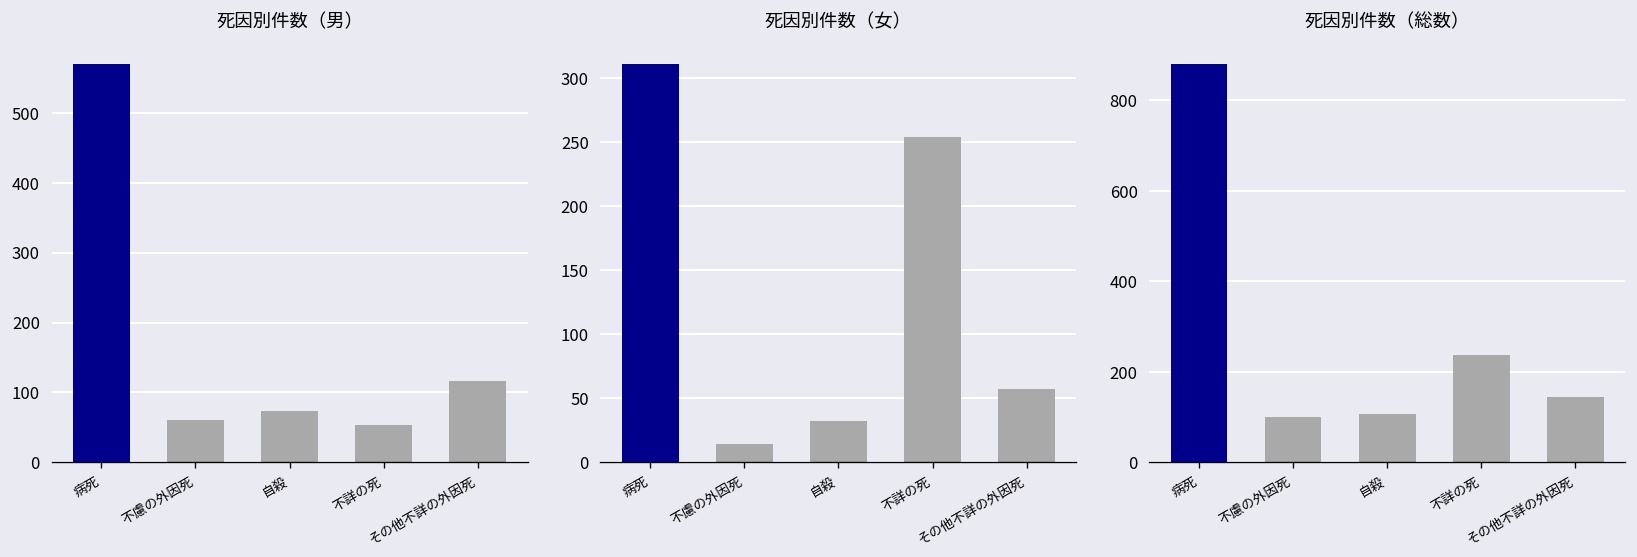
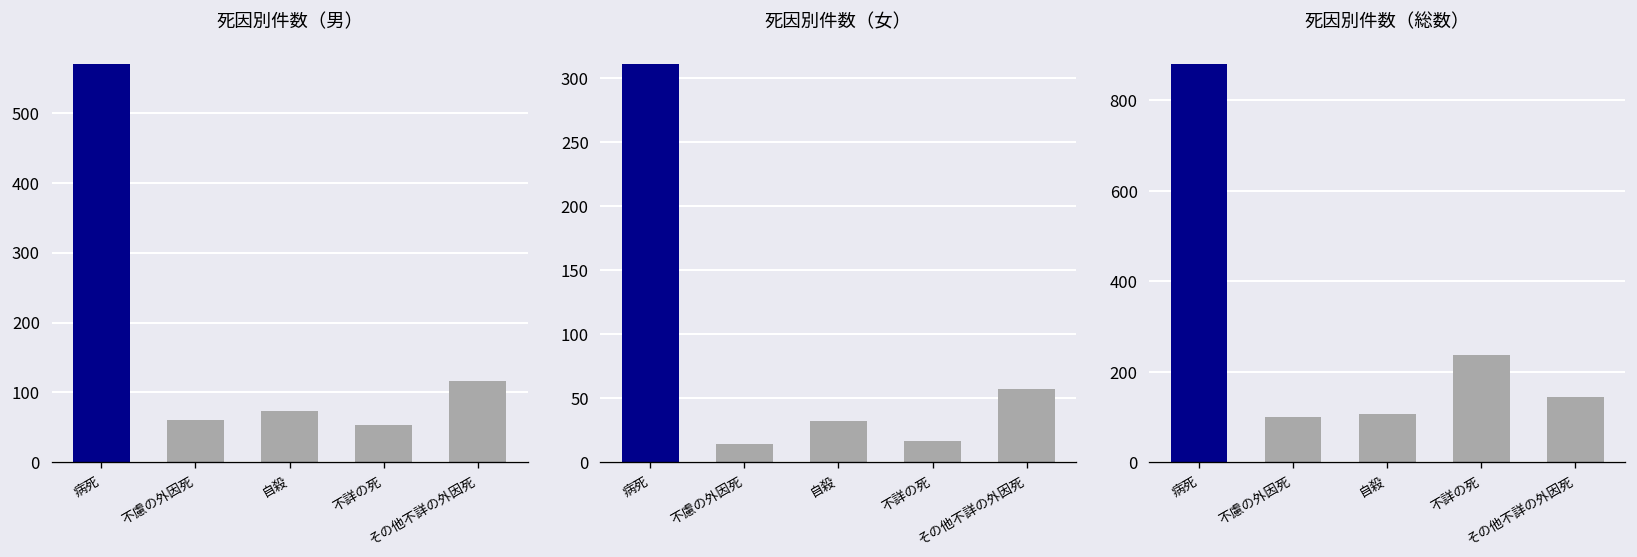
死因別件数（女）, 不詳の死: 254 -> 17
